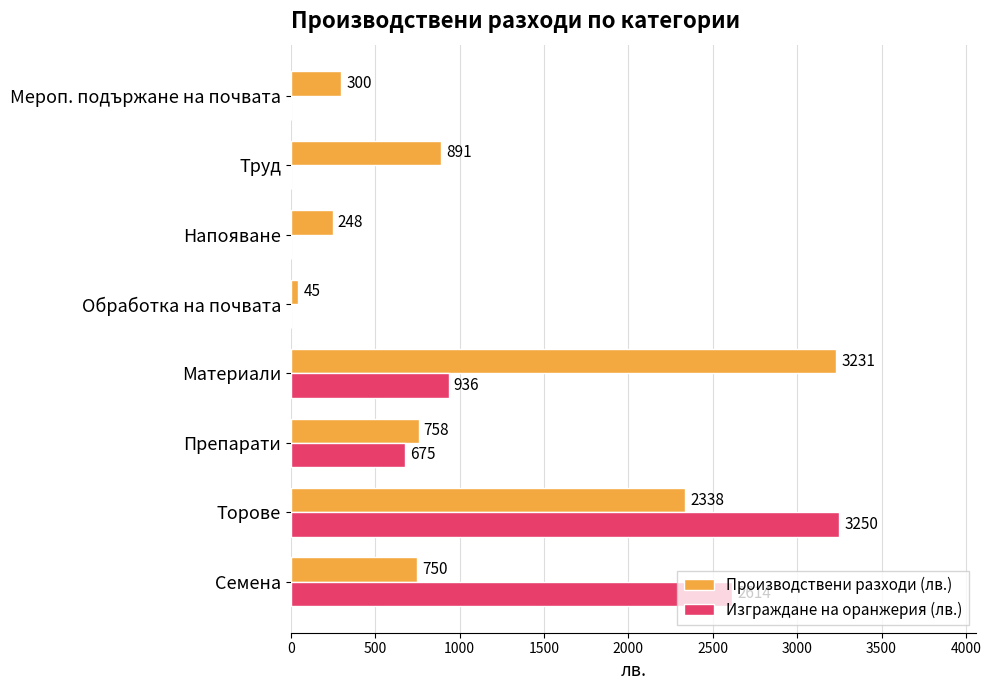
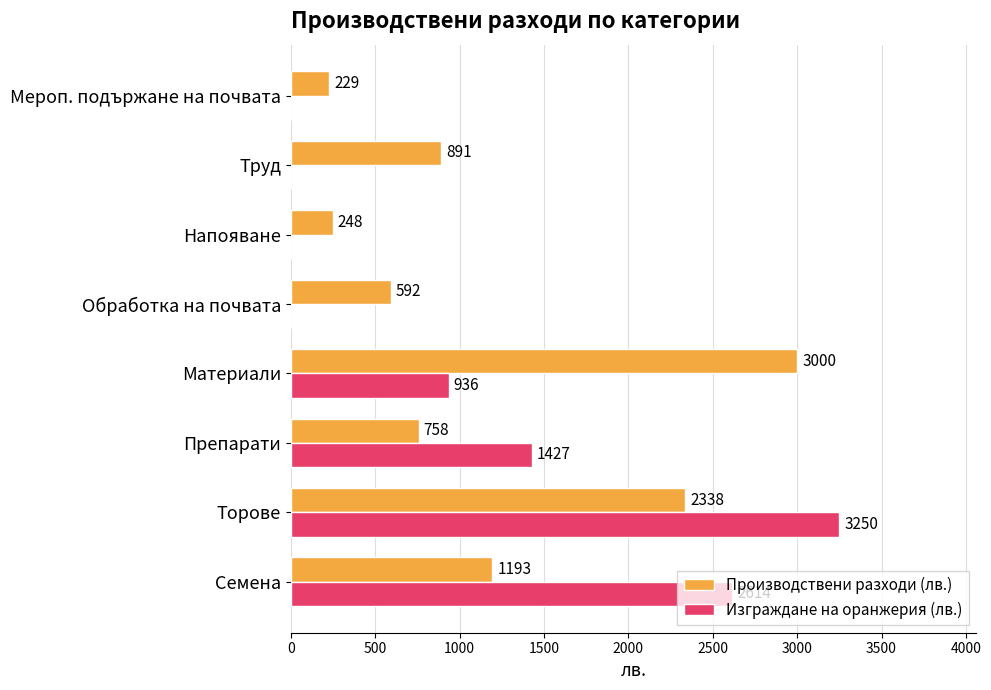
Производствени разходи (лв.), Мероп. подържане на почвата: 300 -> 229
Производствени разходи (лв.), Обработка на почвата: 45 -> 592
Производствени разходи (лв.), Материали: 3231 -> 3000
Изграждане на оранжерия (лв.), Препарати: 675 -> 1427
Производствени разходи (лв.), Семена: 750 -> 1193
